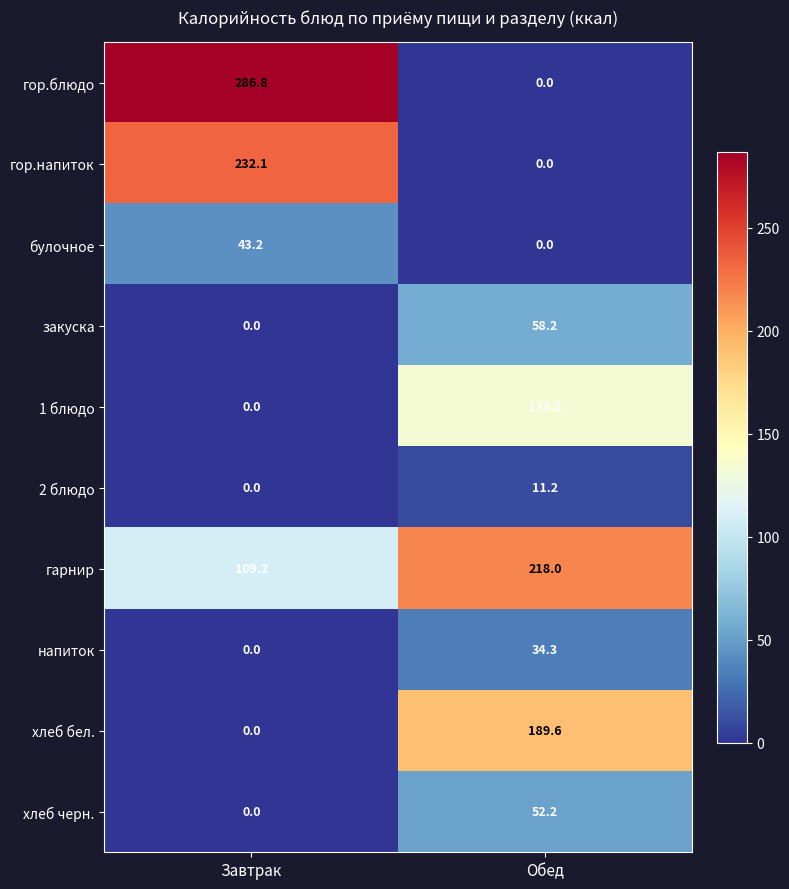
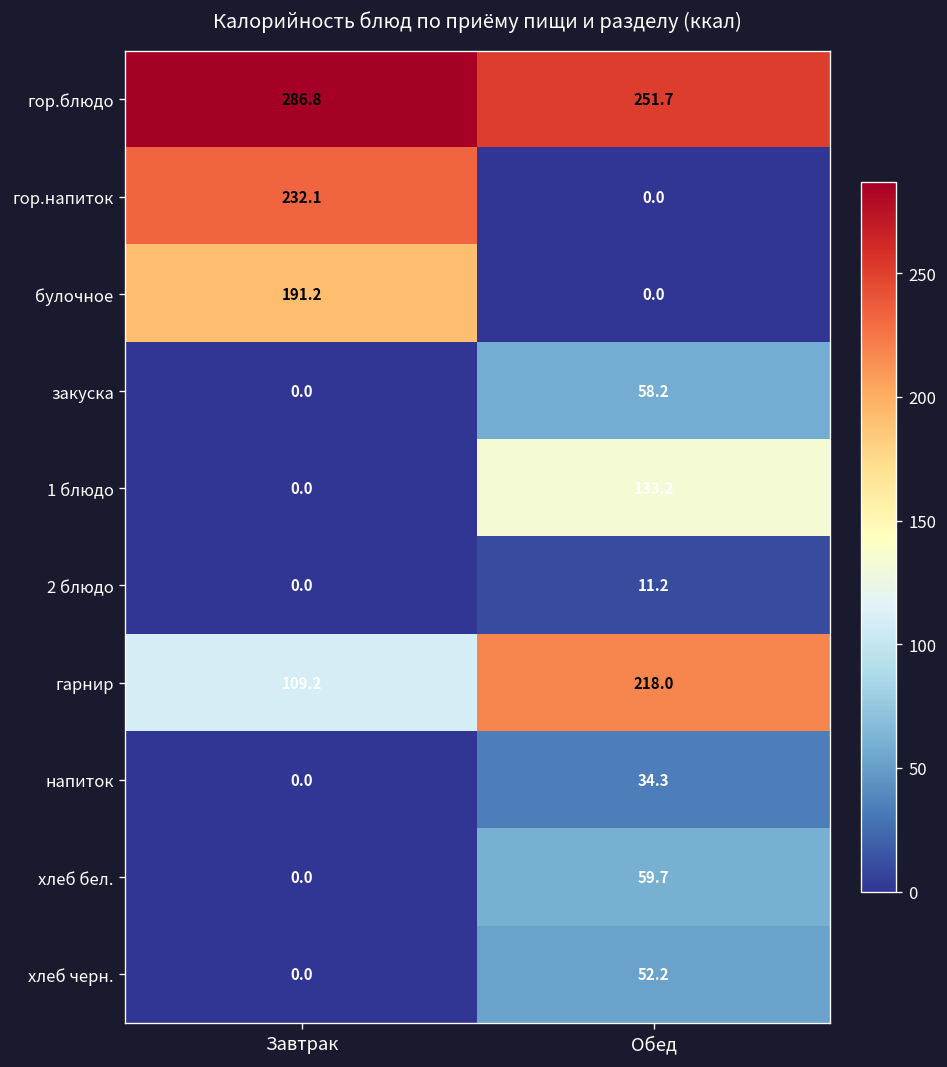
гор.блюдо, Обед: 0.0 -> 251.7
булочное, Завтрак: 43.2 -> 191.2
хлеб бел., Обед: 189.6 -> 59.7
